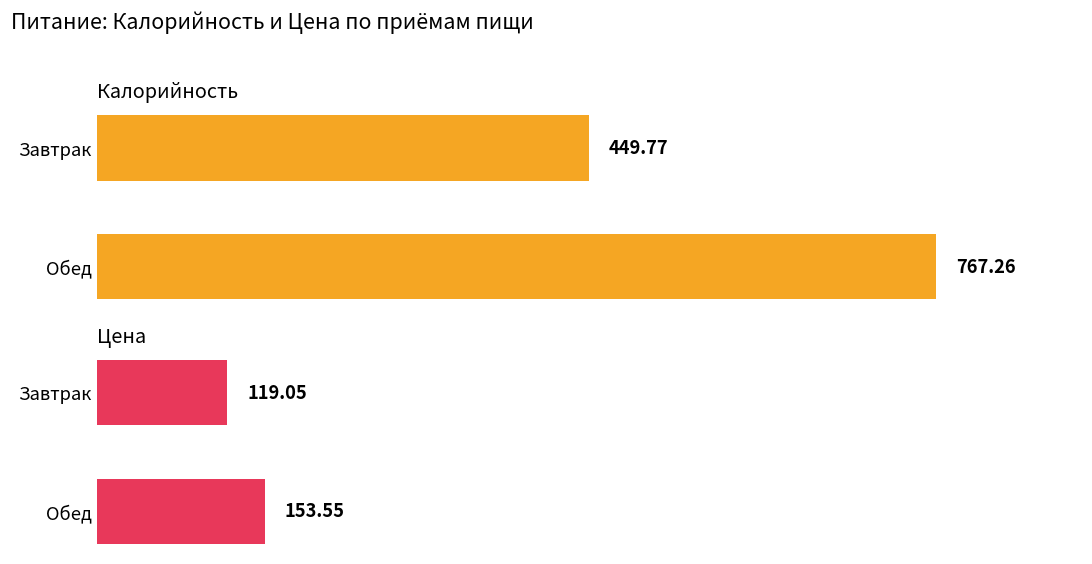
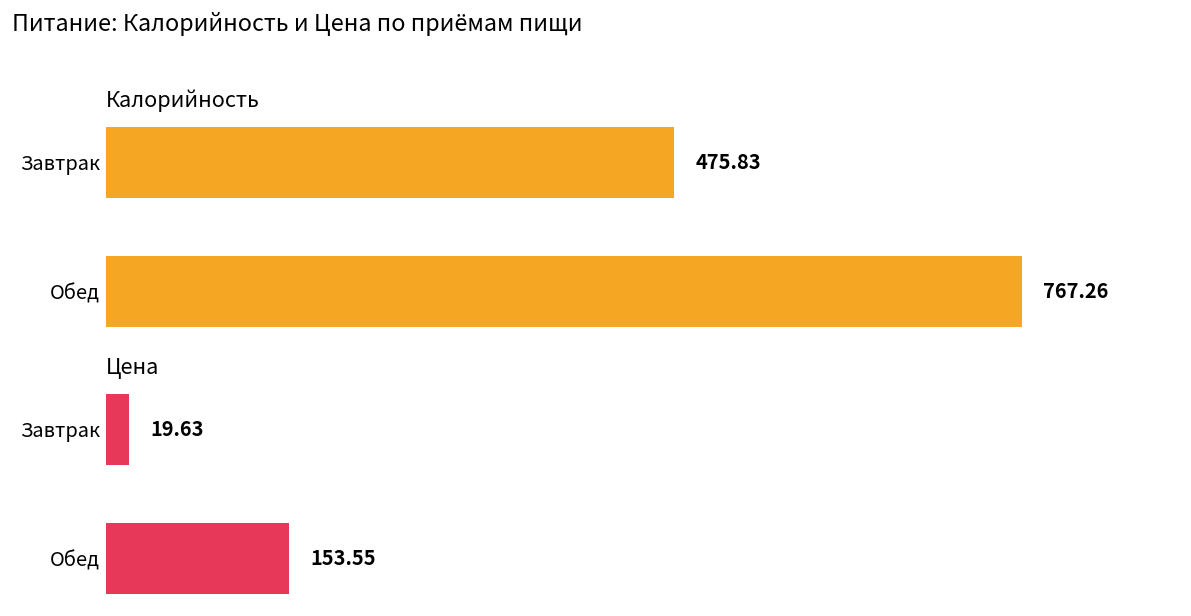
Калорийность, Завтрак: 449.77 -> 475.83
Цена, Завтрак: 119.05 -> 19.63
